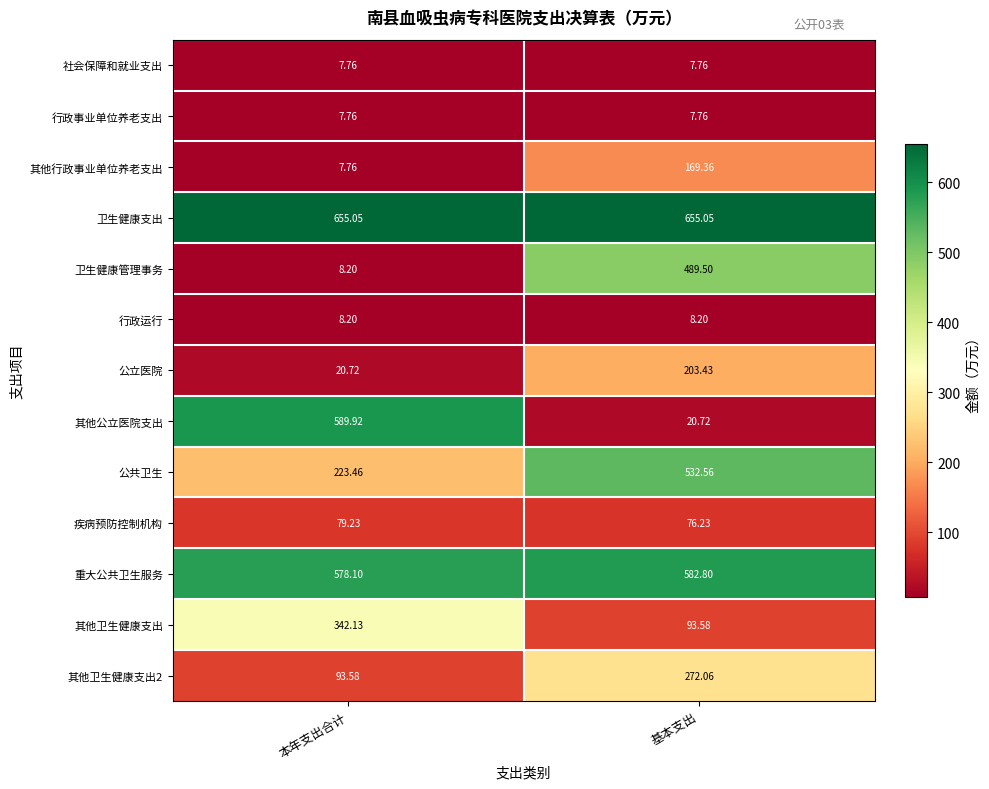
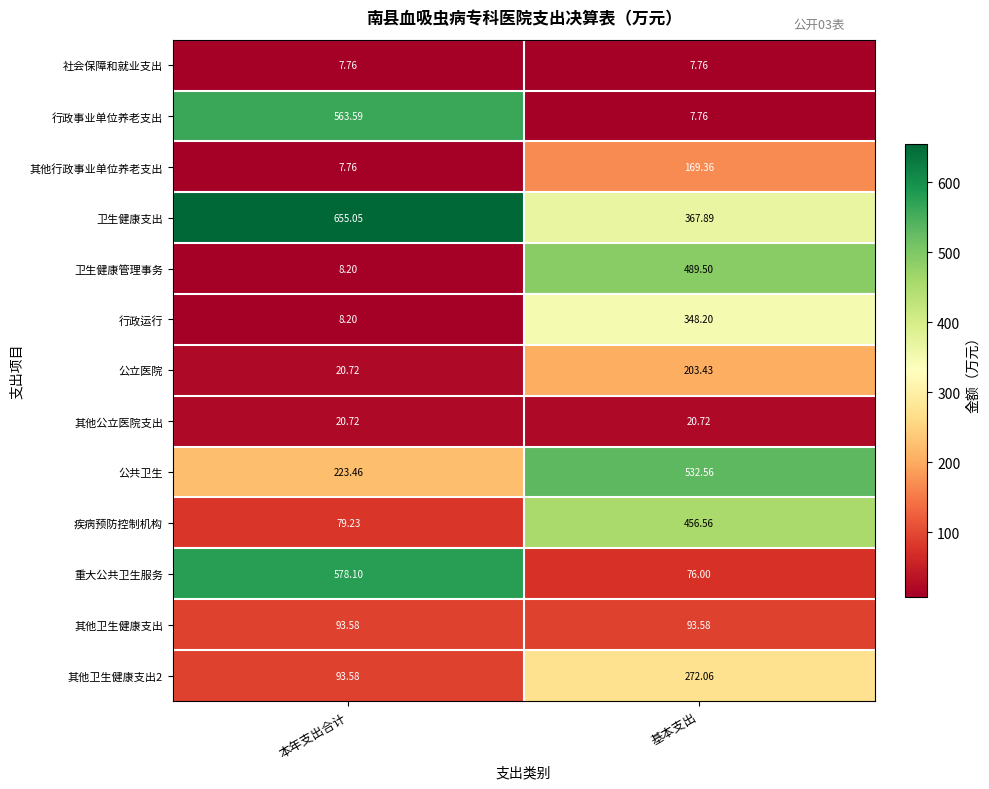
行政事业单位养老支出, 本年支出合计: 7.76 -> 563.59
卫生健康支出, 基本支出: 655.05 -> 367.89
行政运行, 基本支出: 8.20 -> 348.20
其他公立医院支出, 本年支出合计: 589.92 -> 20.72
疾病预防控制机构, 基本支出: 76.23 -> 456.56
重大公共卫生服务, 基本支出: 582.80 -> 76.00
其他卫生健康支出, 本年支出合计: 342.13 -> 93.58
